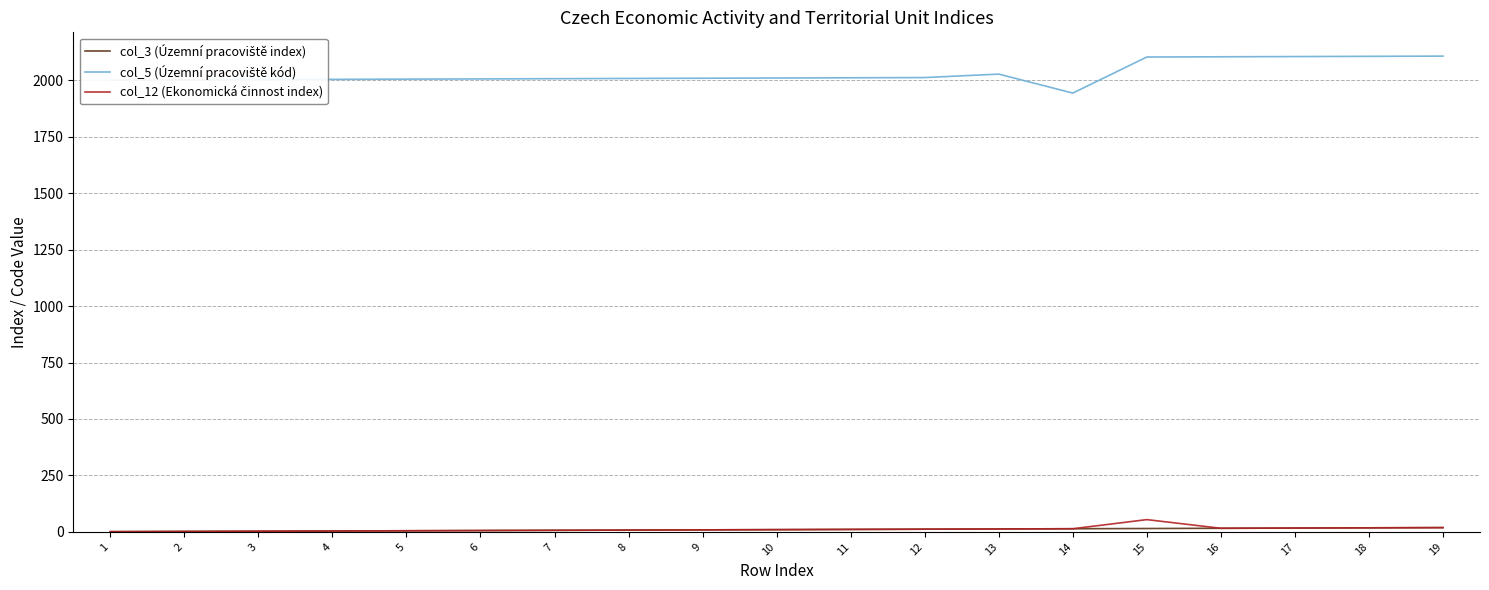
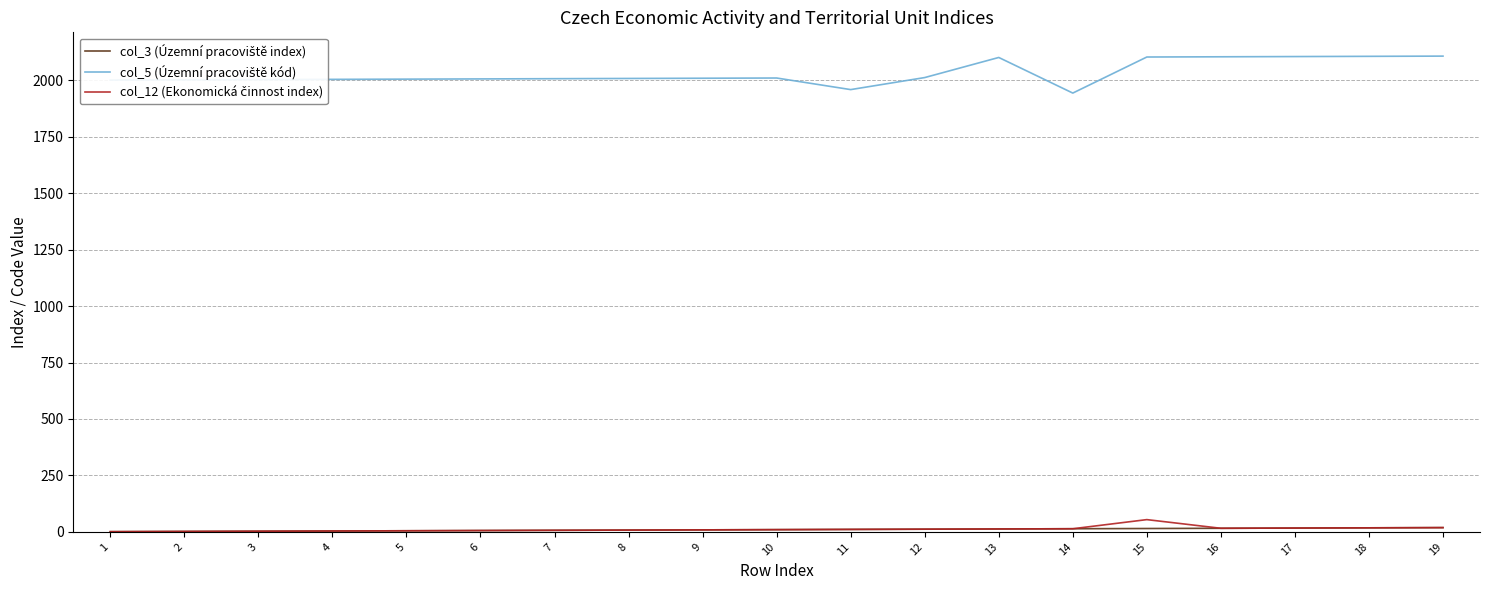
col_5 (Územní pracoviště kód), 11: 2010 -> 1960
col_5 (Územní pracoviště kód), 13: 2030 -> 2100
